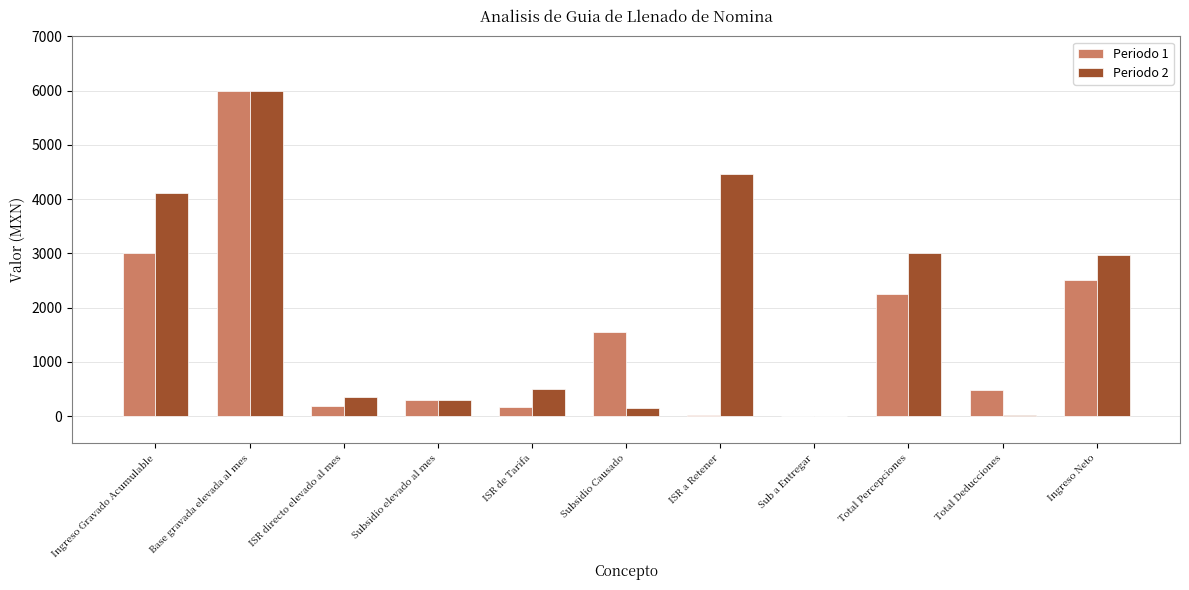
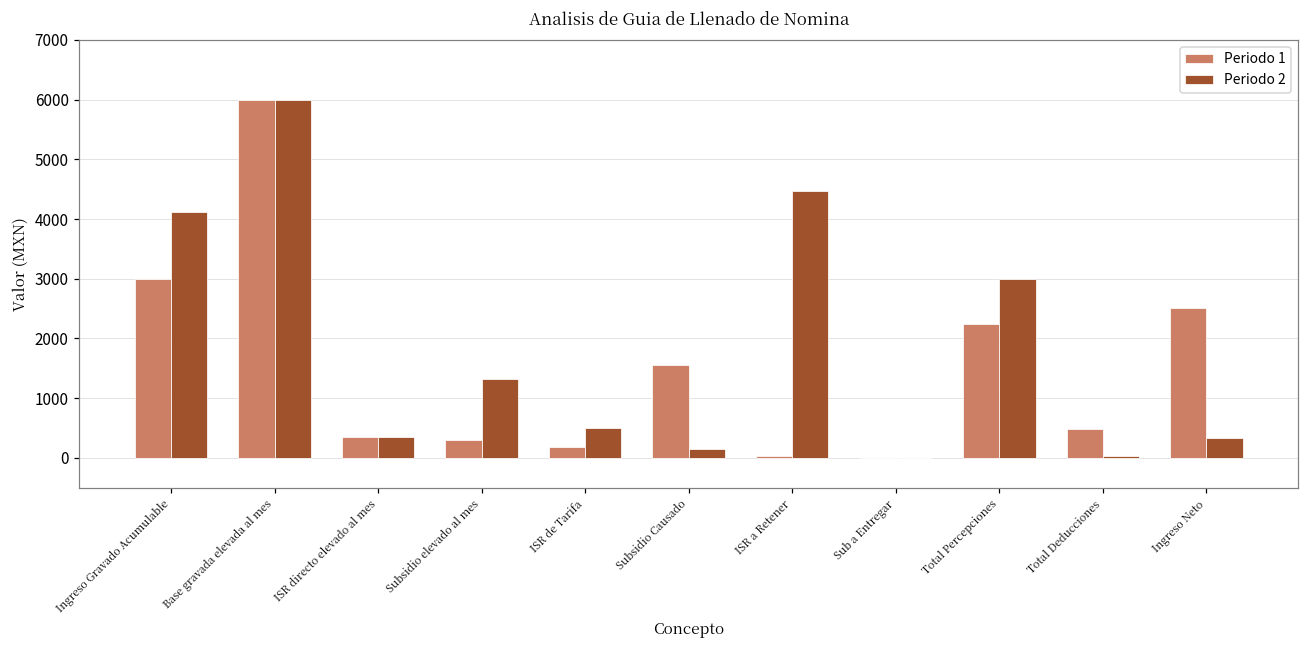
Periodo 1, ISR directo elevado al mes: 200 -> 400
Periodo 2, Subsidio elevado al mes: 300 -> 1300
Periodo 2, Ingreso Neto: 3000 -> 300
